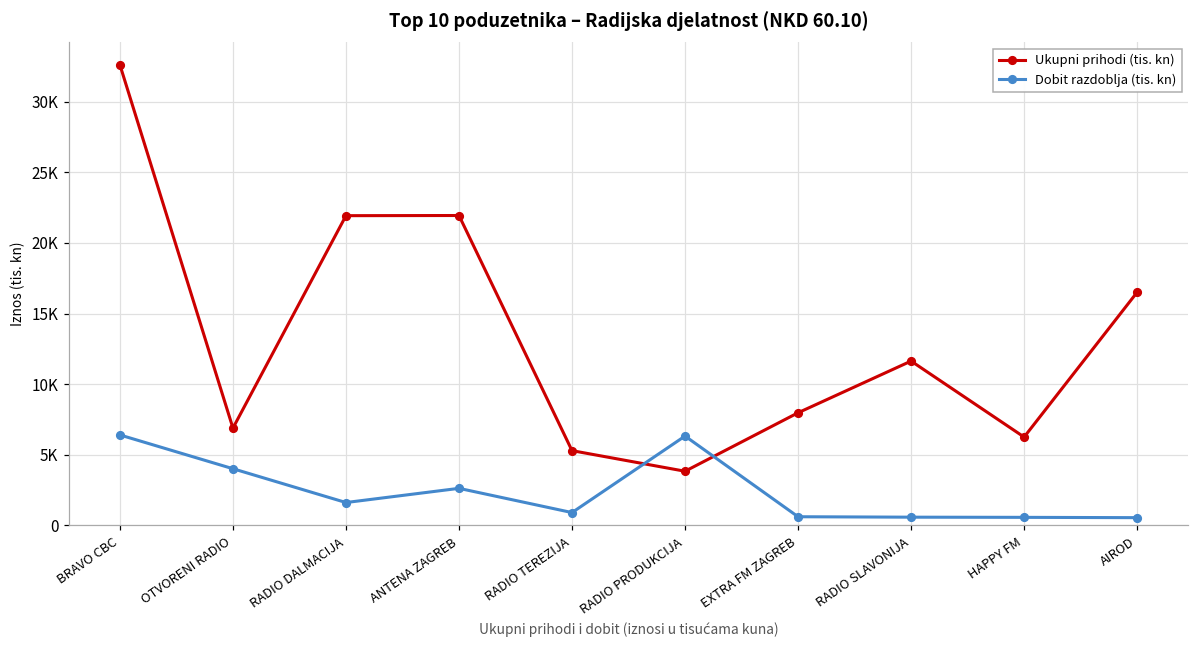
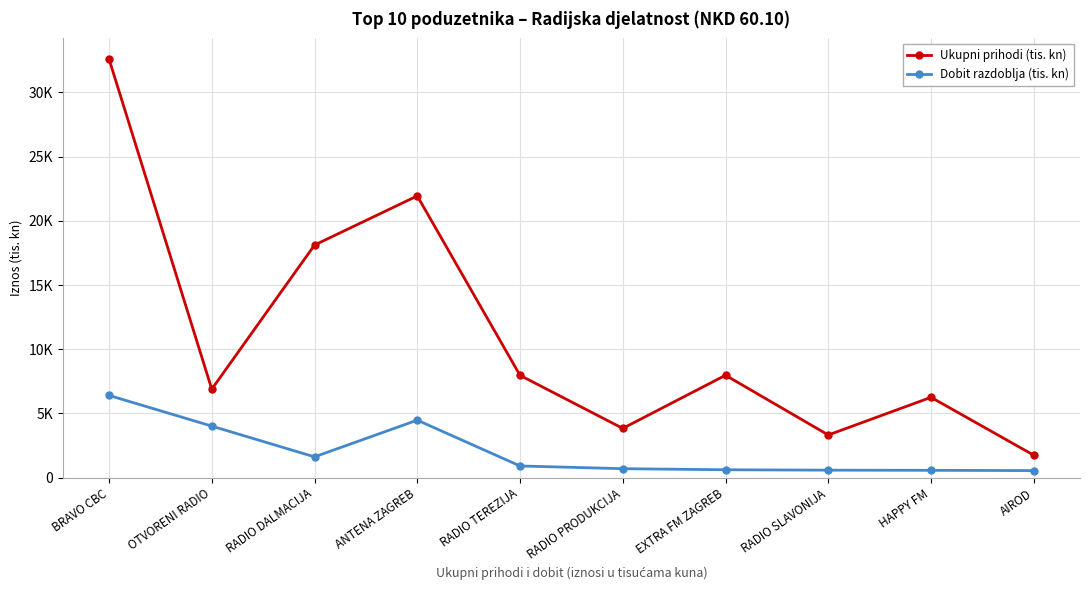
Ukupni prihodi (tis. kn), RADIO DALMACIJA: 21900 -> 18100
Dobit razdoblja (tis. kn), ANTENA ZAGREB: 2600 -> 4500
Ukupni prihodi (tis. kn), RADIO TEREZIJA: 5300 -> 8000
Dobit razdoblja (tis. kn), RADIO PRODUKCIJA: 6300 -> 700
Ukupni prihodi (tis. kn), RADIO SLAVONIJA: 11600 -> 3300
Ukupni prihodi (tis. kn), AIROD: 16500 -> 1800
